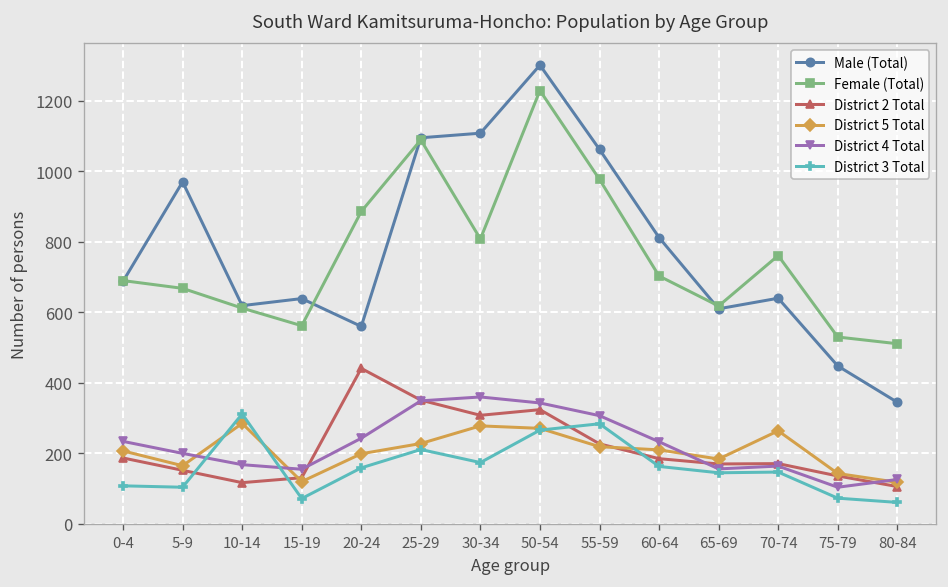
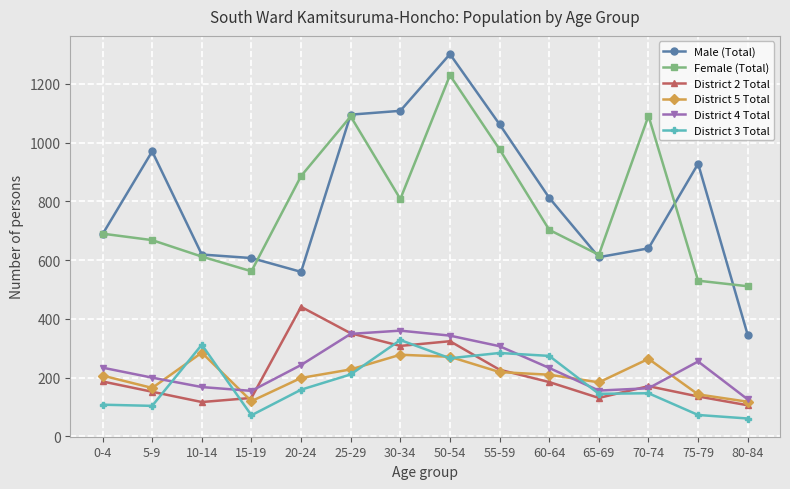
Male (Total), 15-19: 640 -> 610
District 3 Total, 30-34: 170 -> 330
District 3 Total, 60-64: 160 -> 270
District 2 Total, 65-69: 170 -> 130
Female (Total), 70-74: 760 -> 1090
Male (Total), 75-79: 450 -> 930
District 4 Total, 75-79: 100 -> 260
